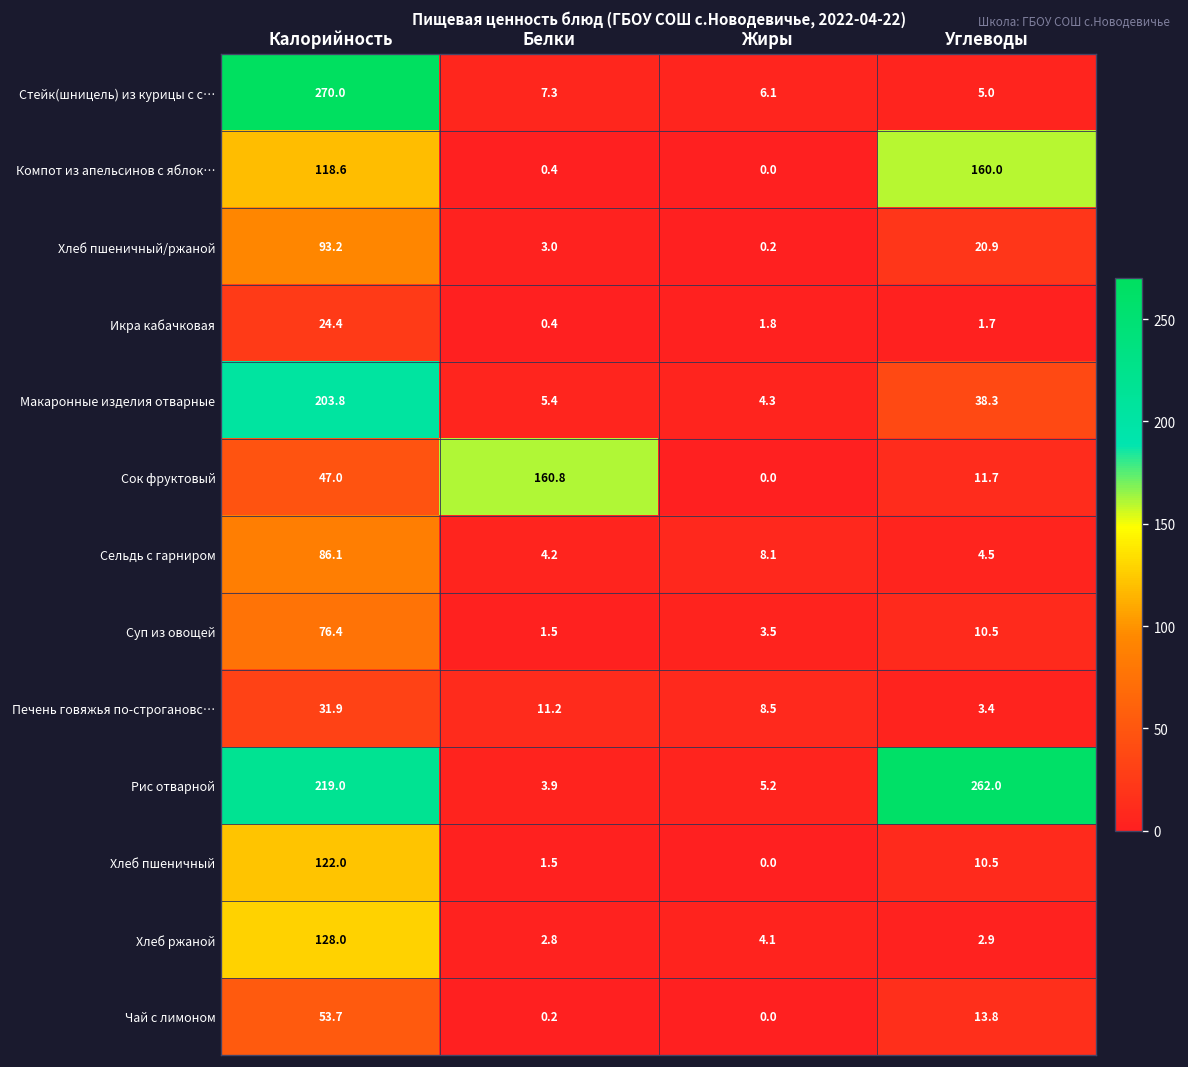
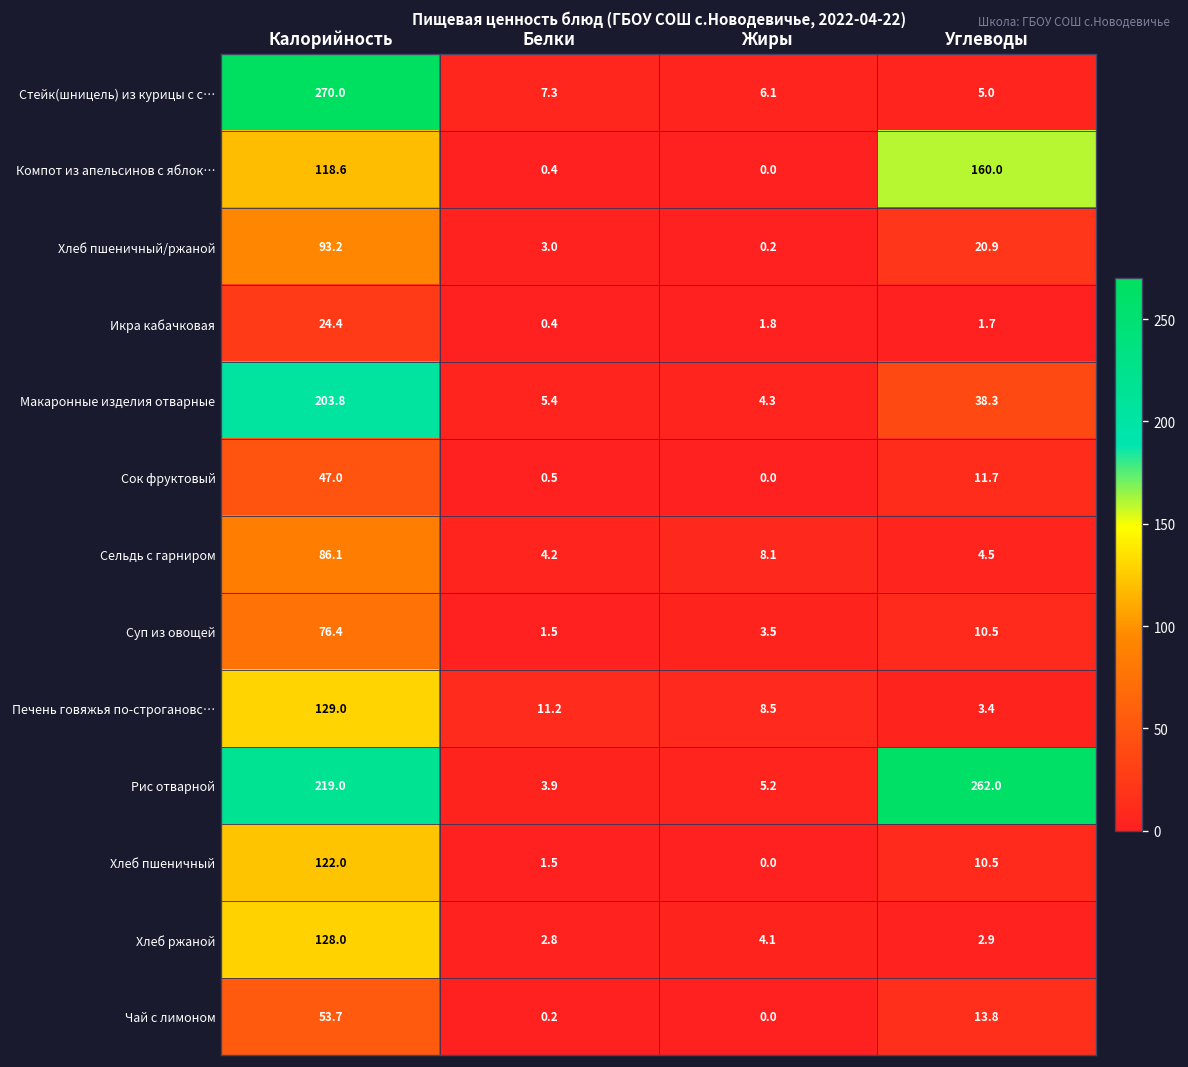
Сок фруктовый, Белки: 160.8 -> 0.5
Печень говяжья по-строгановс…, Калорийность: 31.9 -> 129.0
